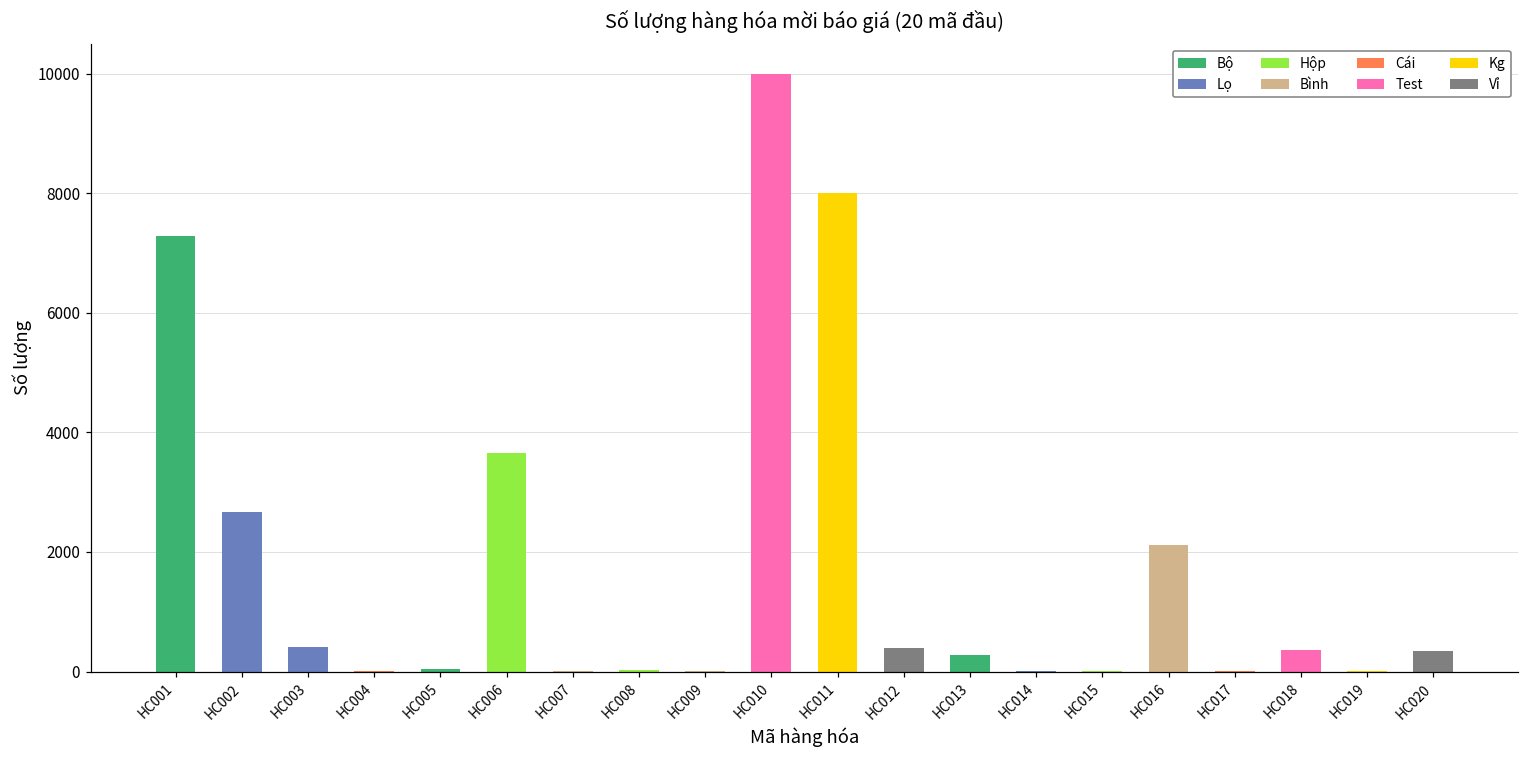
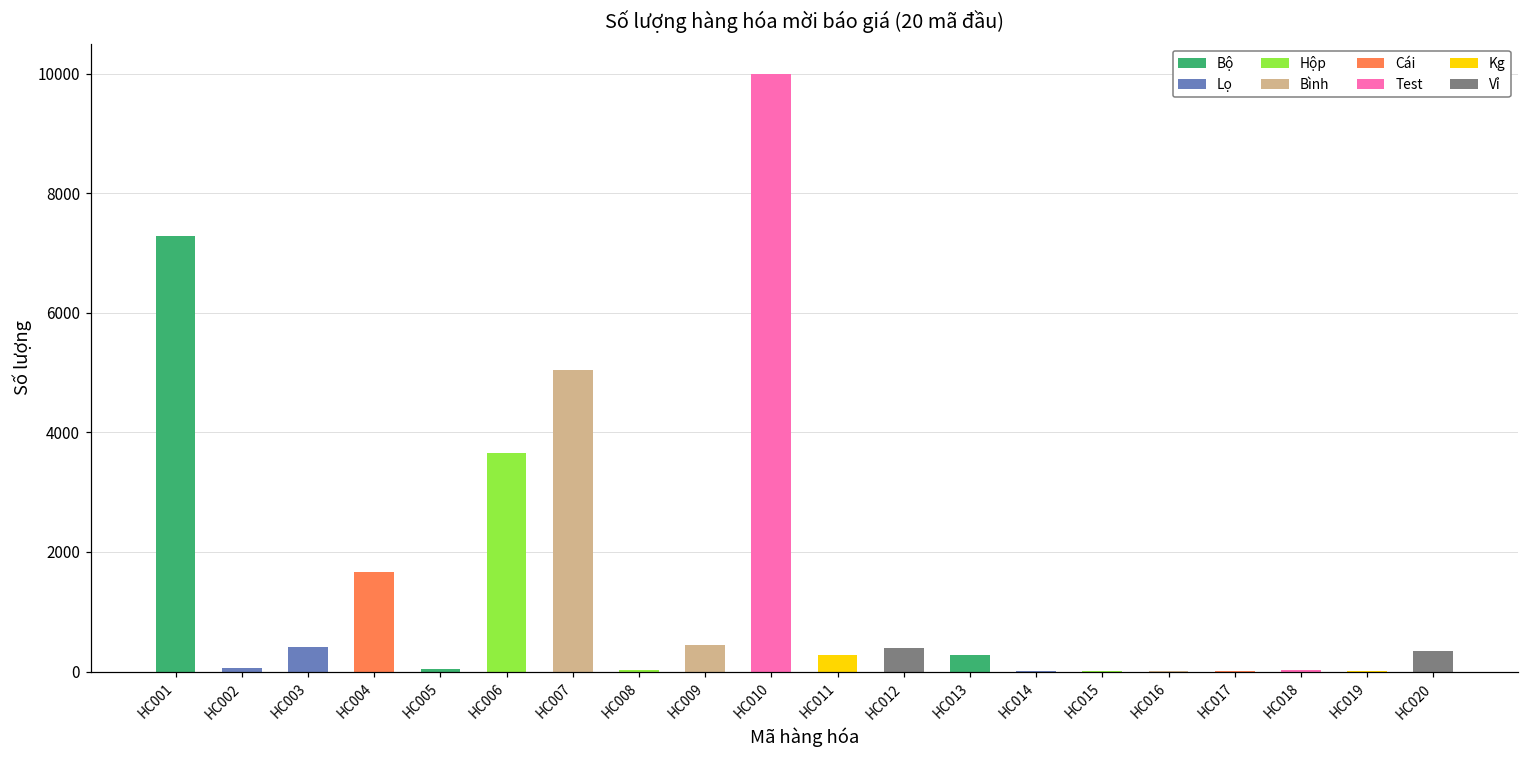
HC002: 2700 -> 100
HC004: 0 -> 1700
HC007: 0 -> 5000
HC009: 0 -> 400
HC011: 8000 -> 300
HC016: 2100 -> 0
HC018: 400 -> 0
